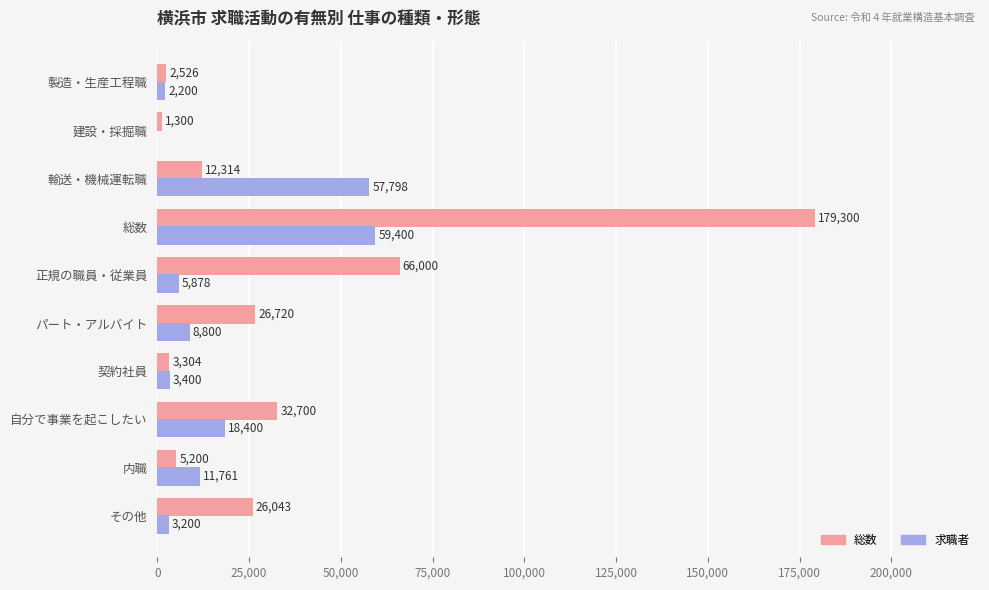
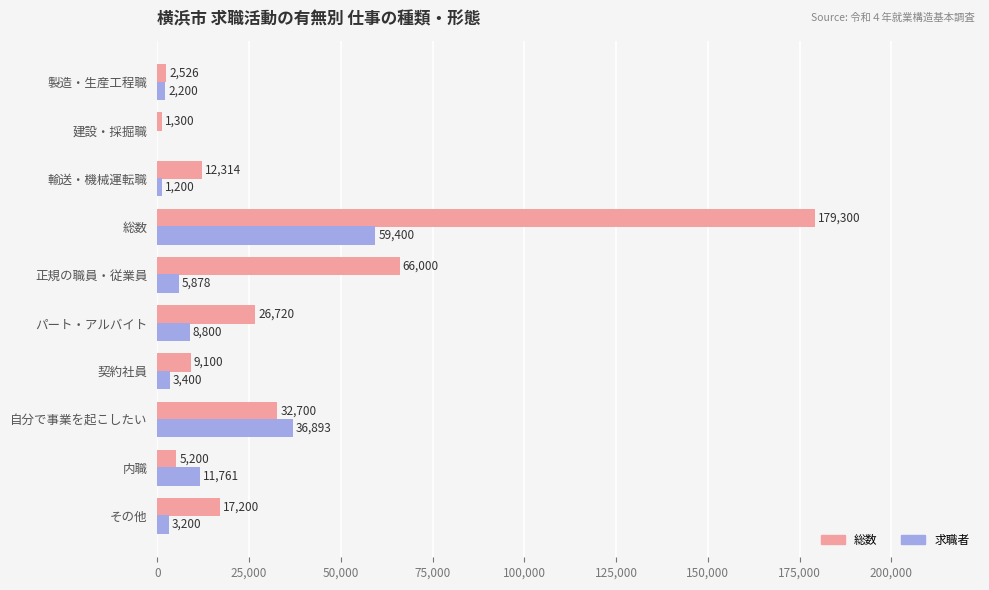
求職者, 輸送・機械運転職: 57,798 -> 1,200
総数, 契約社員: 3,304 -> 9,100
求職者, 自分で事業を起こしたい: 18,400 -> 36,893
総数, その他: 26,043 -> 17,200
